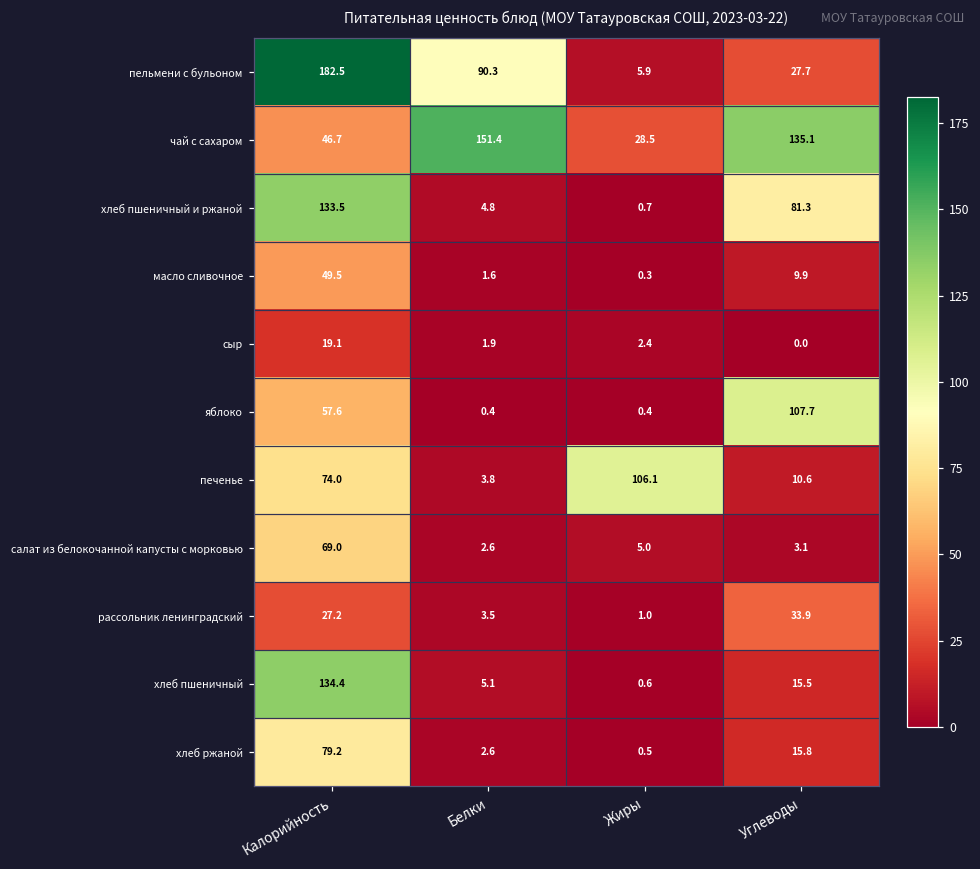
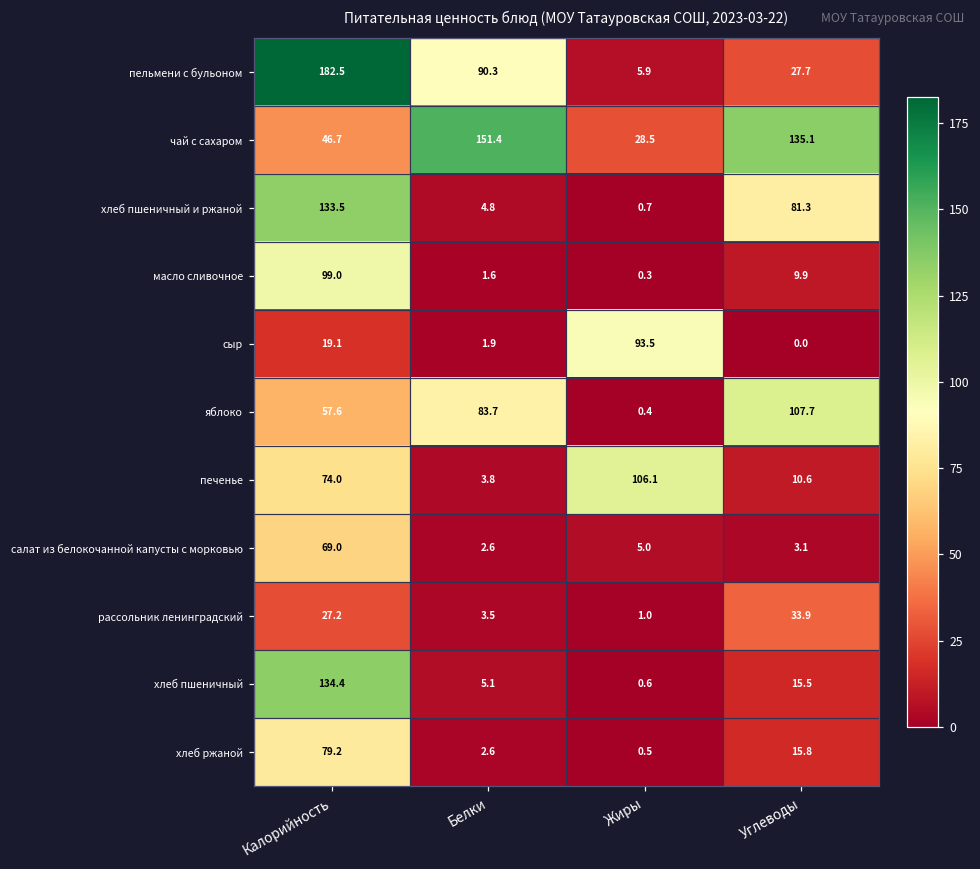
масло сливочное, Калорийность: 49.5 -> 99.0
сыр, Жиры: 2.4 -> 93.5
яблоко, Белки: 0.4 -> 83.7
